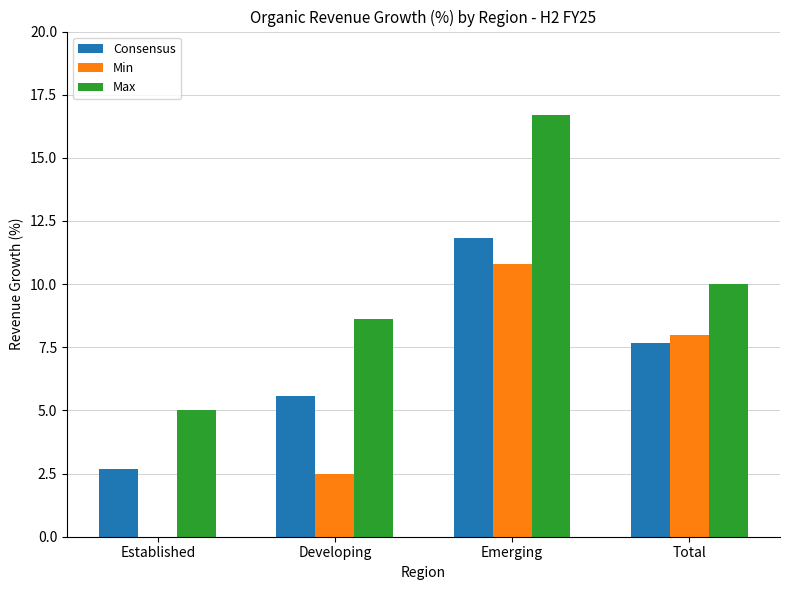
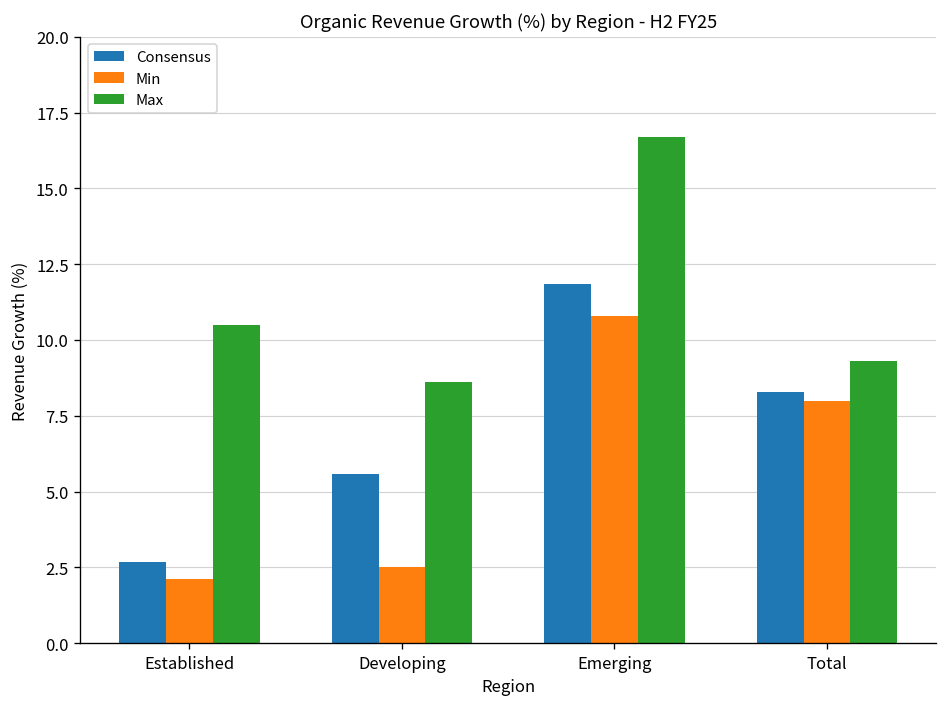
Min, Established: 0.0 -> 2.1
Max, Established: 5.0 -> 10.5
Consensus, Total: 7.7 -> 8.3
Max, Total: 10.0 -> 9.3
